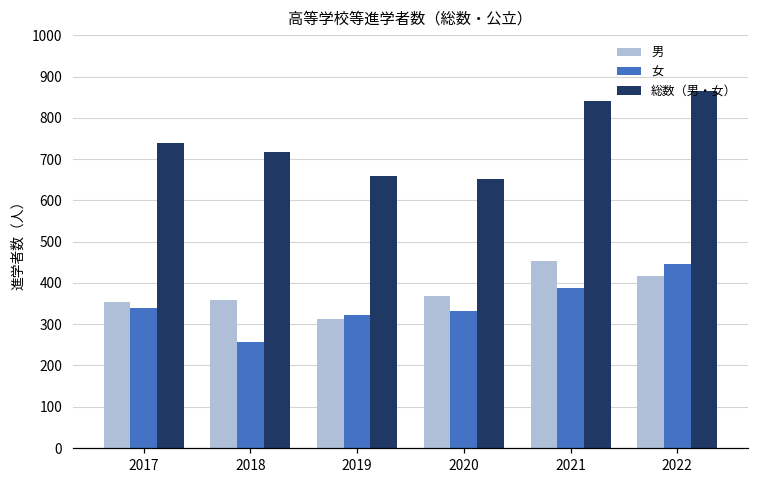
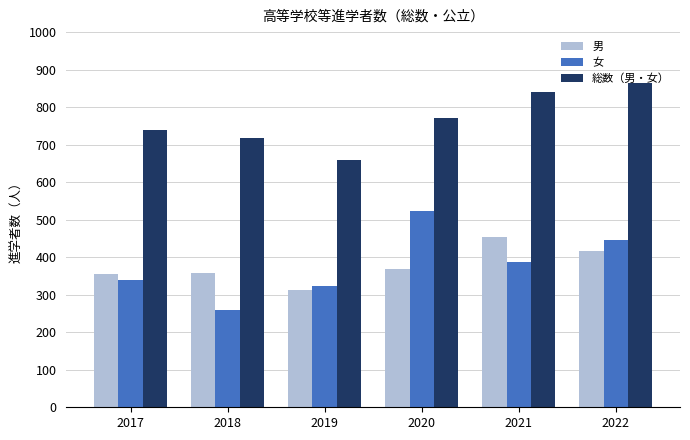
女, 2020: 330 -> 520
総数（男・女）, 2020: 650 -> 770
